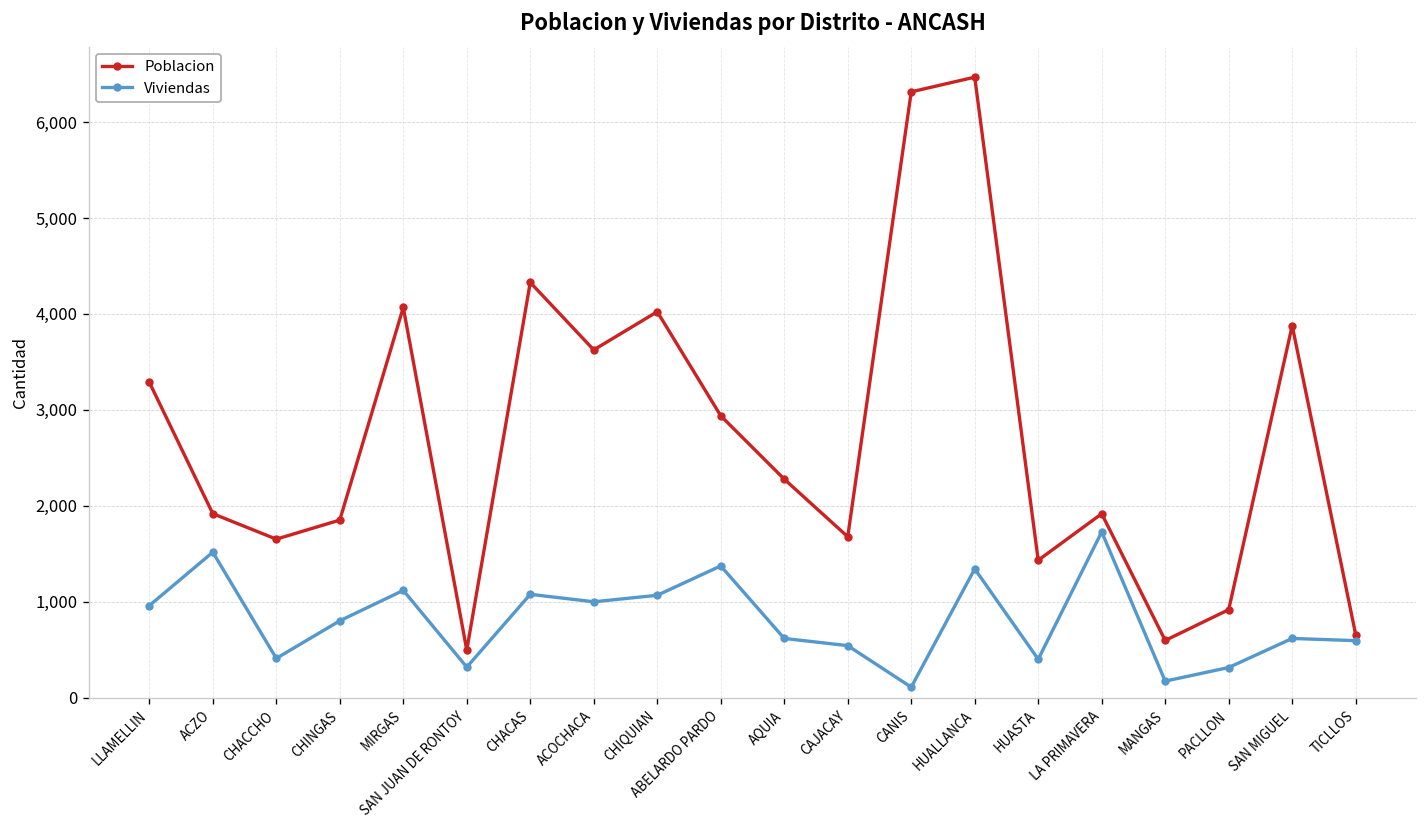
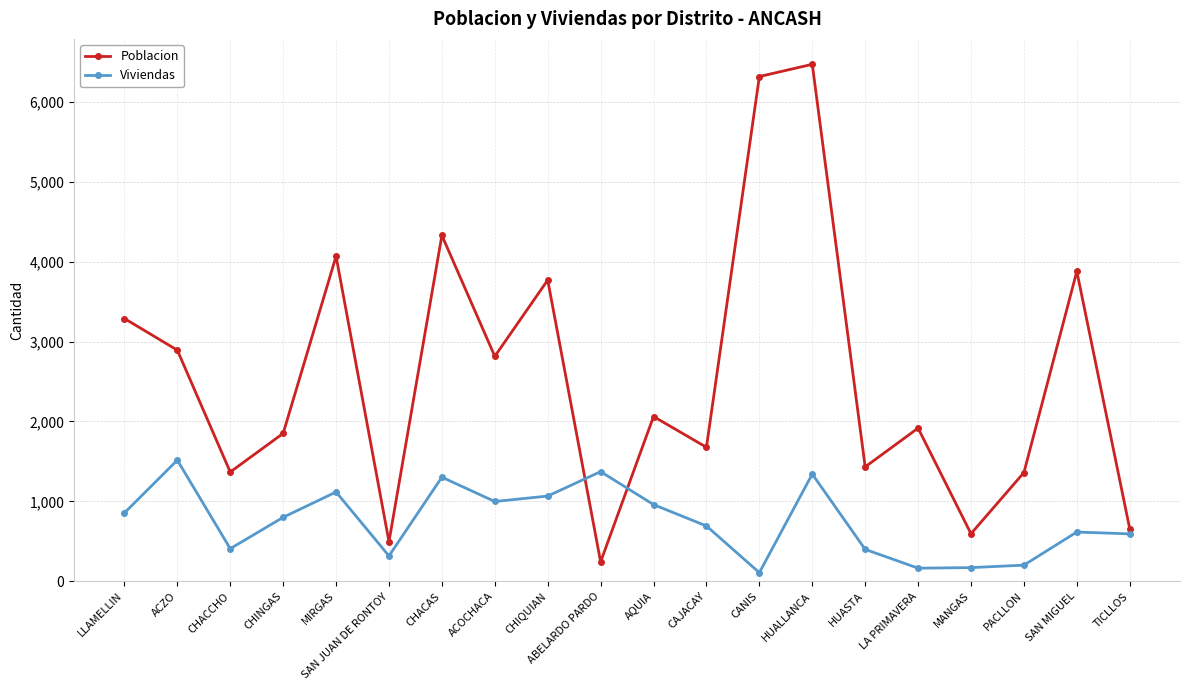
Viviendas, LLAMELLIN: 1,000 -> 900
Poblacion, ACZO: 1,900 -> 2,900
Poblacion, CHACCHO: 1,700 -> 1,400
Viviendas, CHACAS: 1,100 -> 1,300
Poblacion, ACOCHACA: 3,600 -> 2,800
Poblacion, CHIQUIAN: 4,000 -> 3,800
Poblacion, ABELARDO PARDO: 2,900 -> 200
Poblacion, AQUIA: 2,300 -> 2,100
Viviendas, AQUIA: 600 -> 1,000
Viviendas, CAJACAY: 500 -> 700
Viviendas, LA PRIMAVERA: 1,700 -> 200
Poblacion, PACLLON: 900 -> 1,400
Viviendas, PACLLON: 300 -> 200
